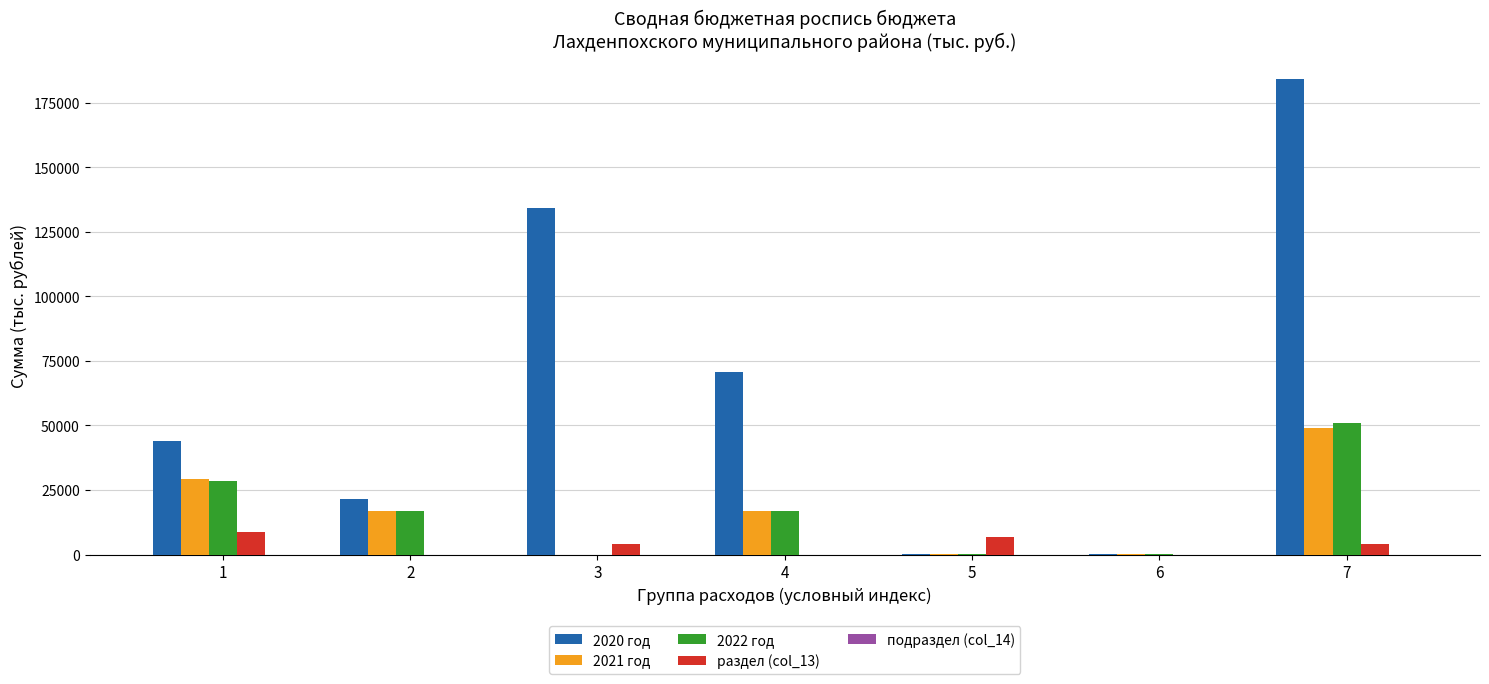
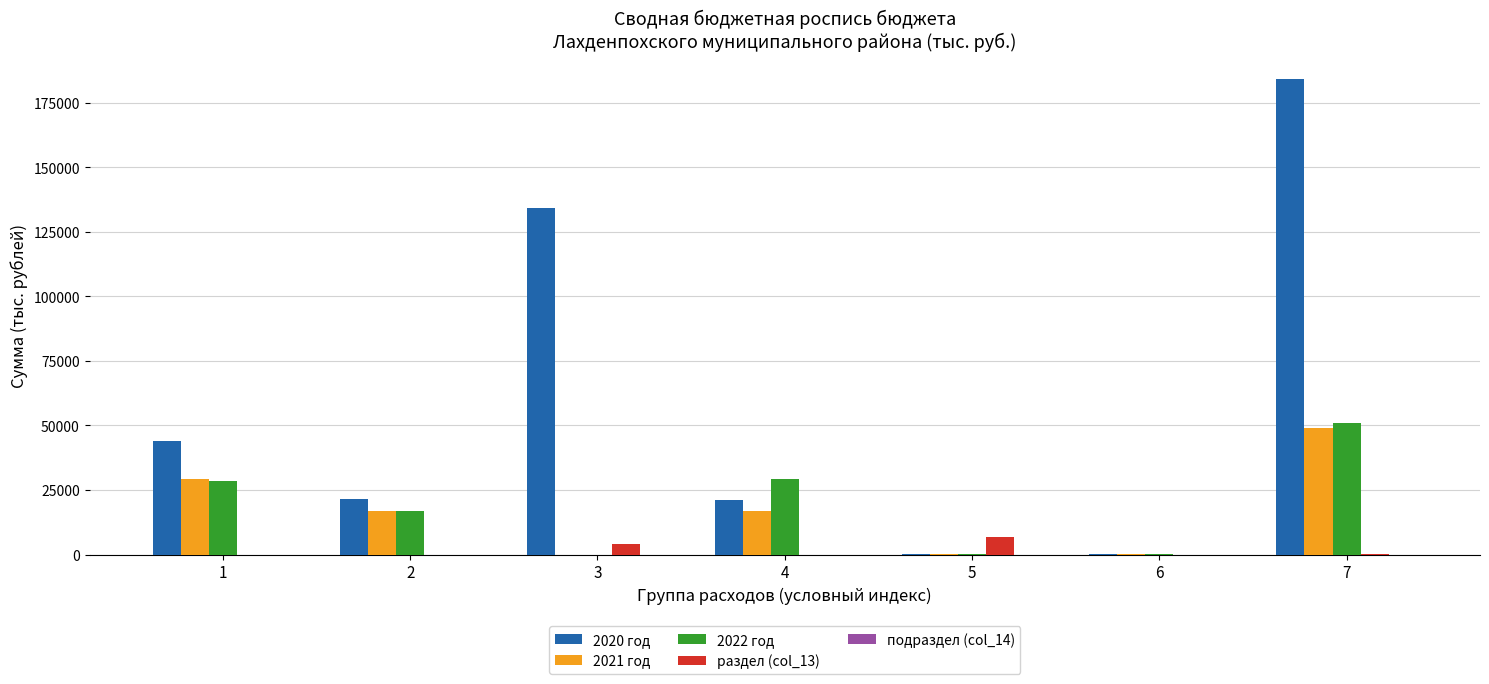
раздел (col_13), 1: 9000 -> 0
2020 год, 4: 71000 -> 21000
2022 год, 4: 17000 -> 29000
раздел (col_13), 7: 4000 -> 0
